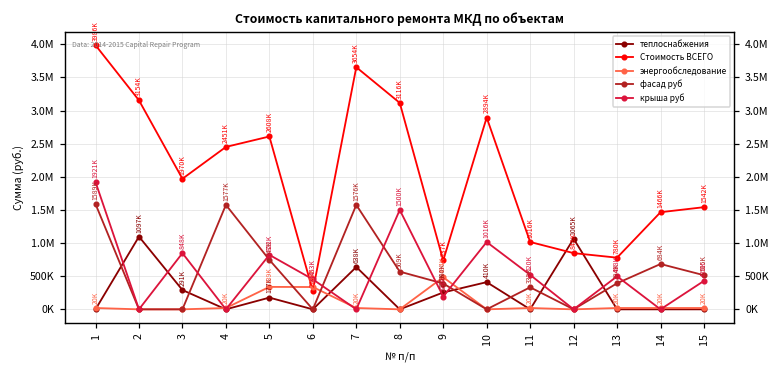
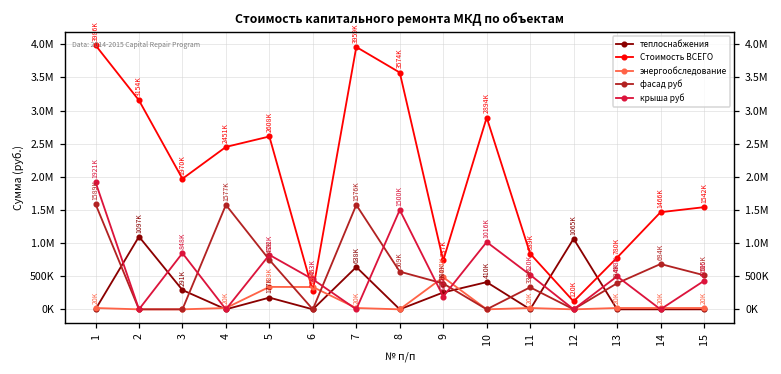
Стоимость ВСЕГО, 7: 3654K -> 3959K
Стоимость ВСЕГО, 8: 3116K -> 3574K
Стоимость ВСЕГО, 11: 1016K -> 839K
Стоимость ВСЕГО, 12: 848K -> 120K
